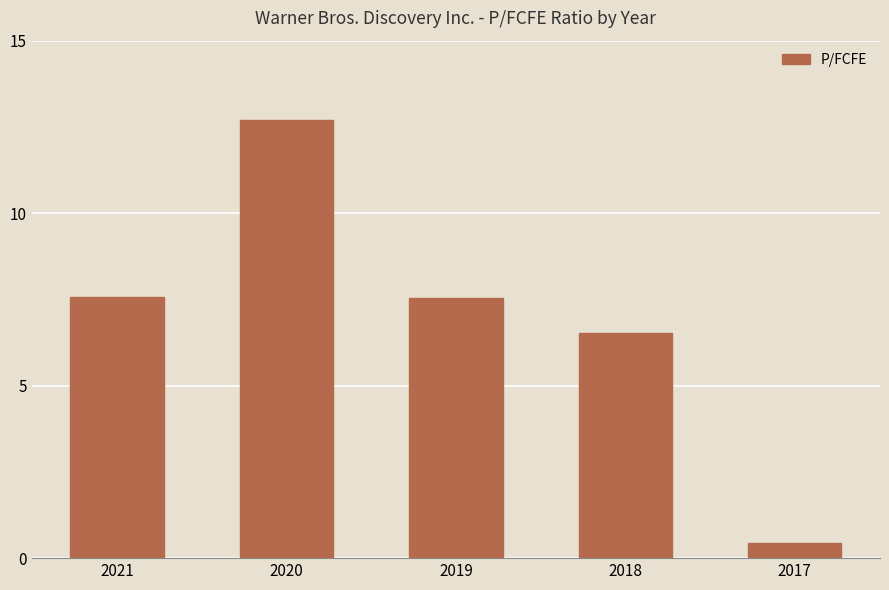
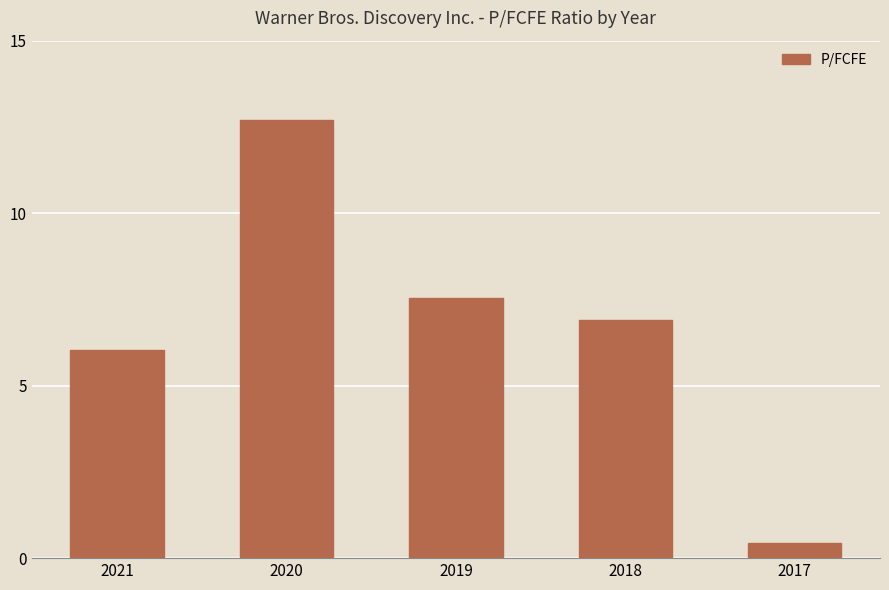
2021: 7.6 -> 6.0
2018: 6.5 -> 6.9
